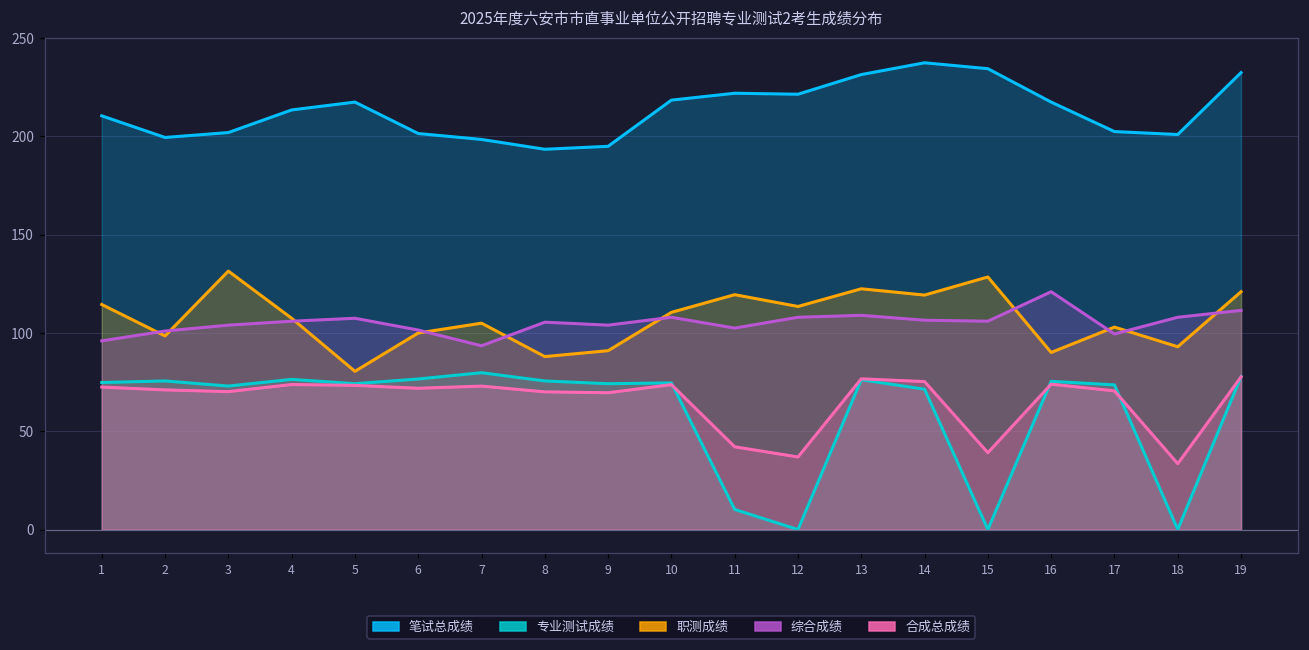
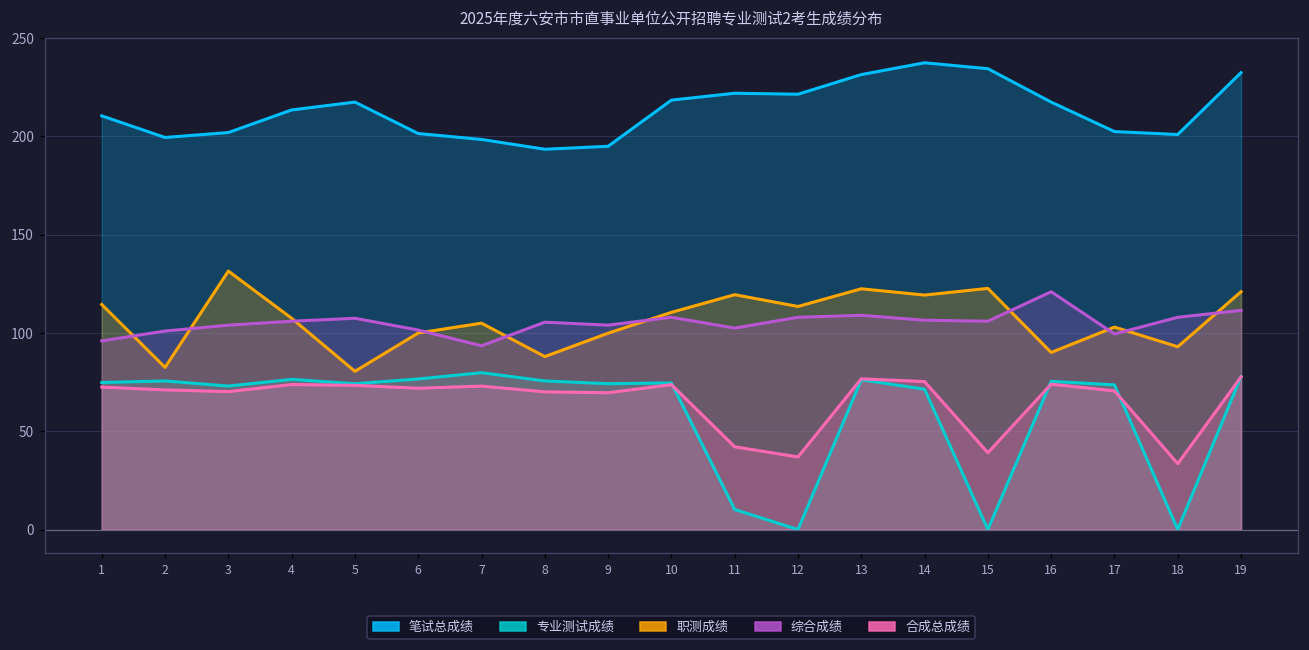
职测成绩, 2: 99 -> 83
职测成绩, 9: 91 -> 100
职测成绩, 15: 129 -> 123
